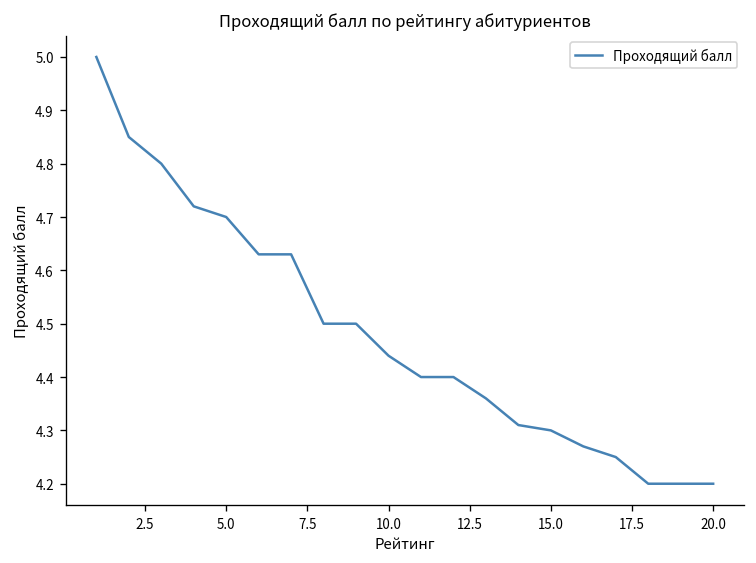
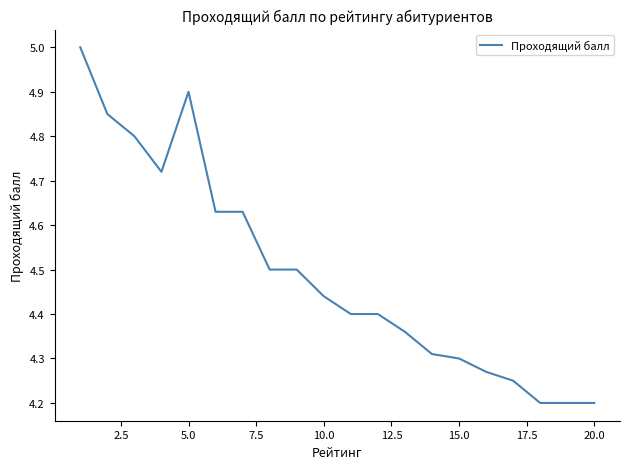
5.0: 4.7 -> 4.9
